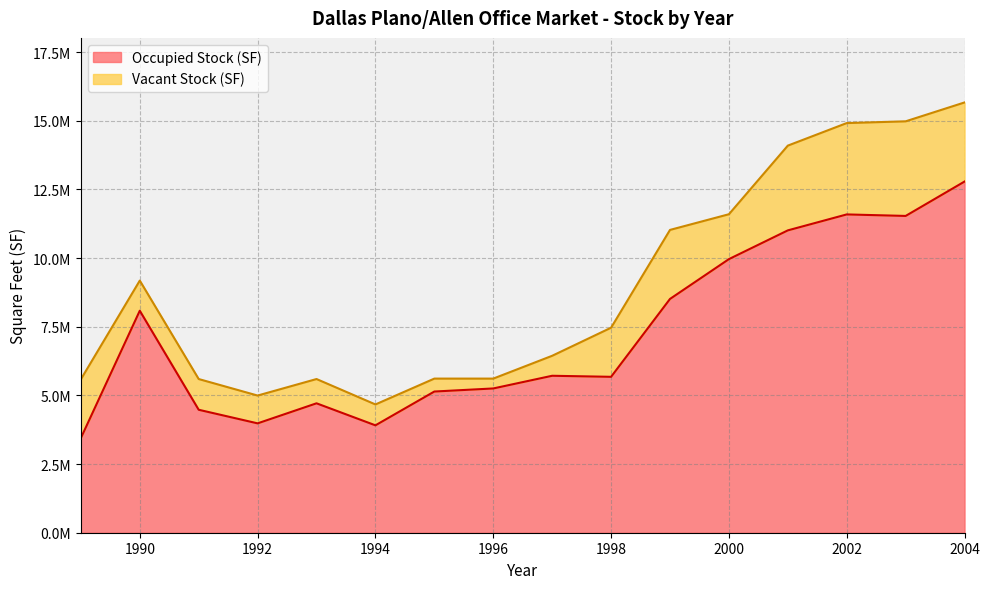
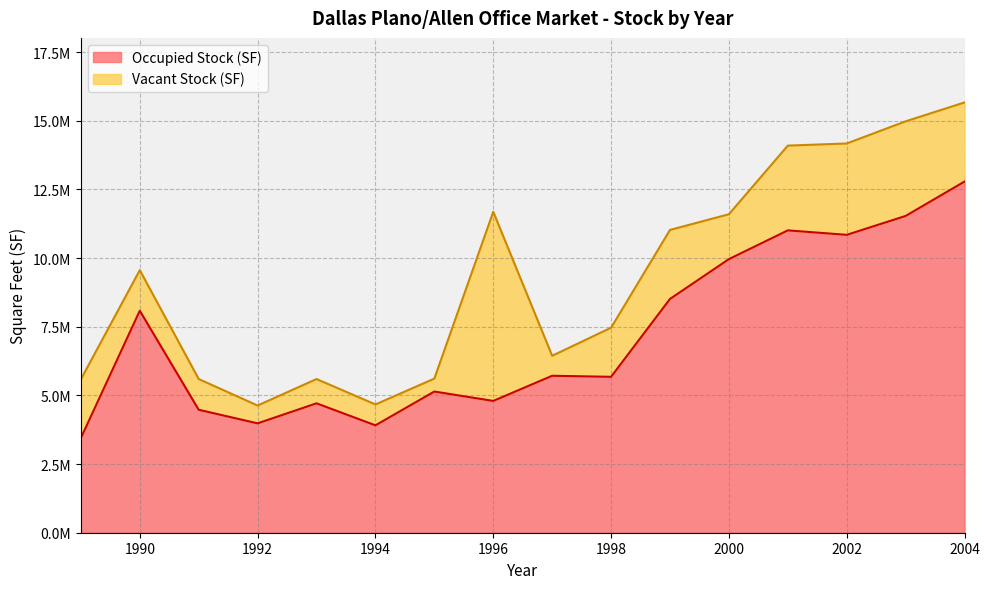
Vacant Stock (SF), 1990: 1100000 -> 1500000
Vacant Stock (SF), 1992: 1000000 -> 600000
Occupied Stock (SF), 1996: 5300000 -> 4800000
Vacant Stock (SF), 1996: 400000 -> 6900000
Occupied Stock (SF), 2002: 11600000 -> 10800000
